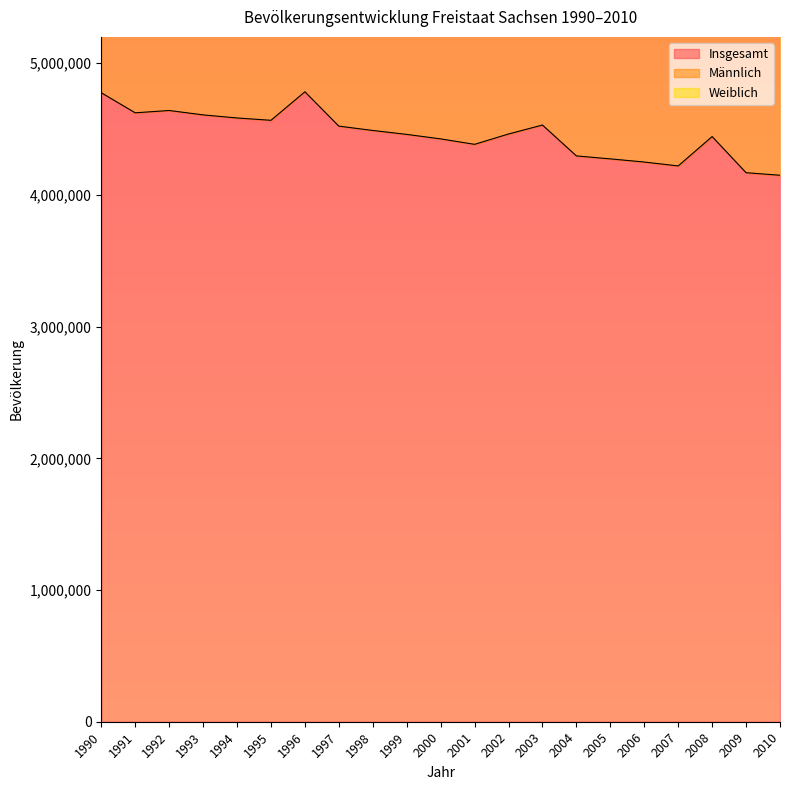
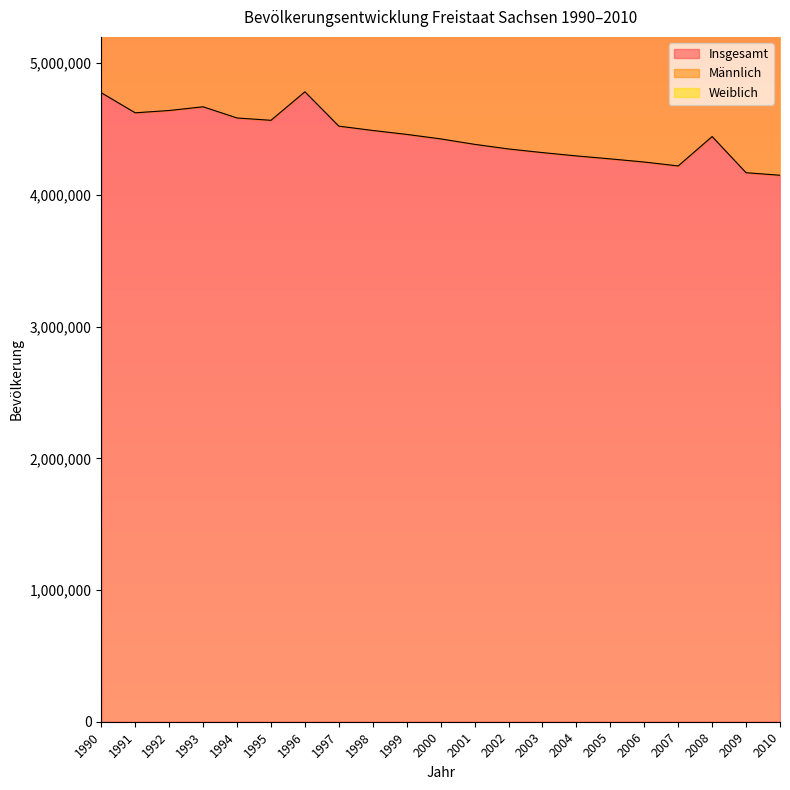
Insgesamt, 1993: 4,610,000 -> 4,670,000
Insgesamt, 2002: 4,460,000 -> 4,350,000
Insgesamt, 2003: 4,530,000 -> 4,320,000
